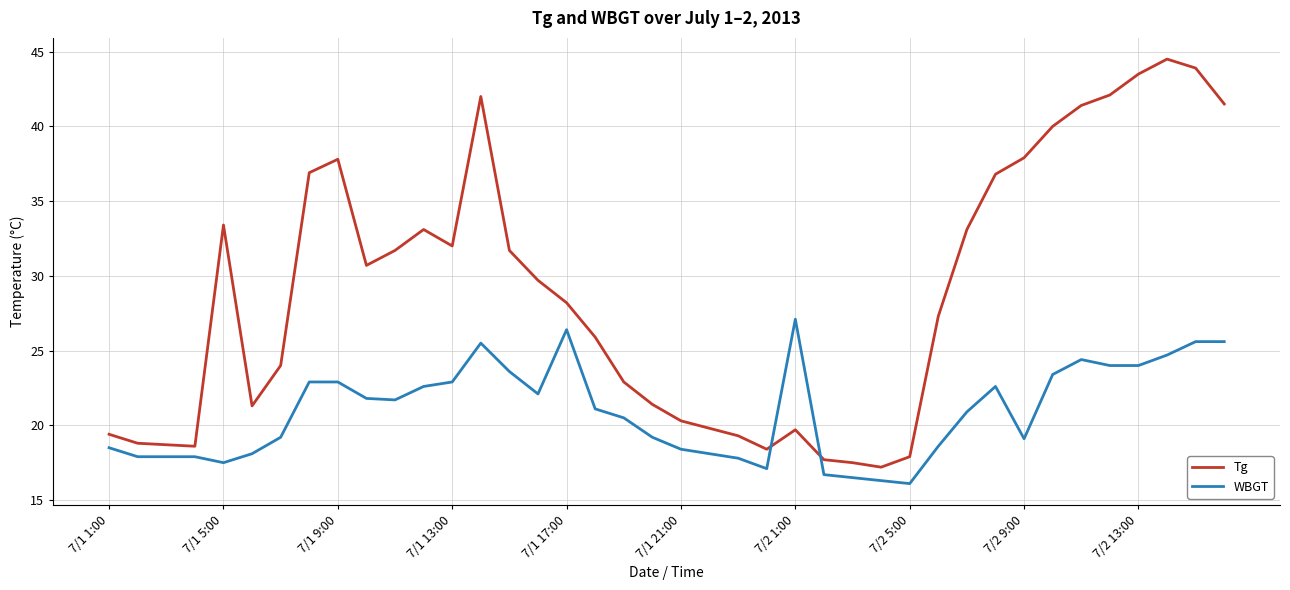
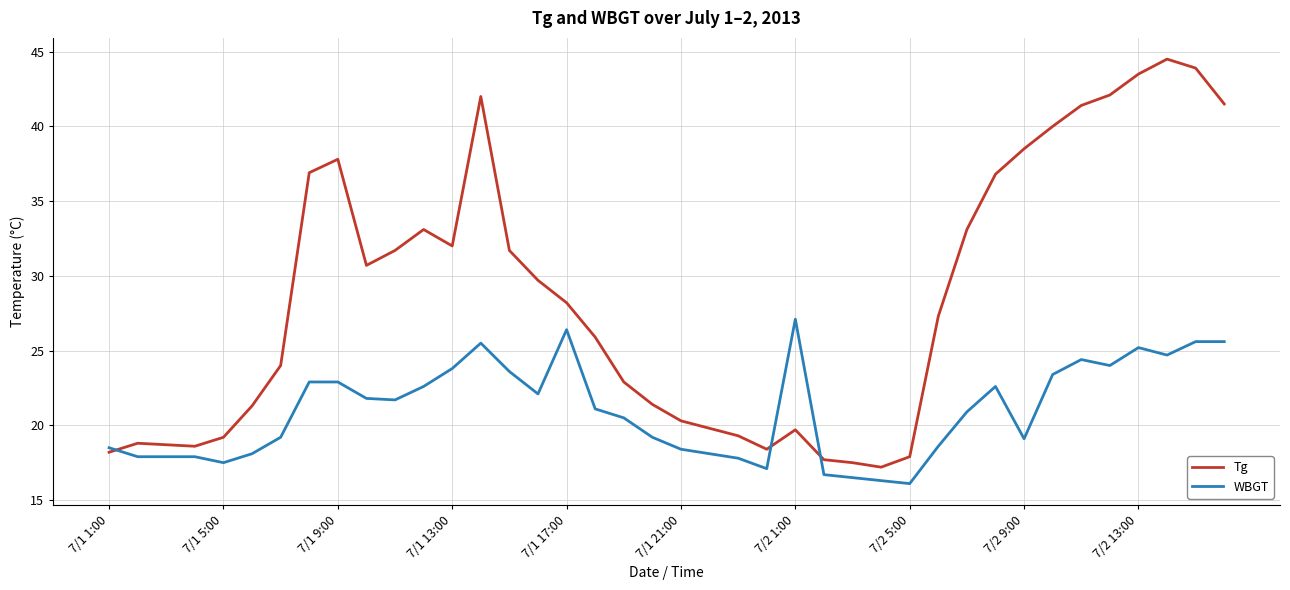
Tg, 7/1 1:00: 19.4 -> 18.2
Tg, 7/1 5:00: 33.4 -> 19.2
WBGT, 7/1 13:00: 22.9 -> 23.8
Tg, 7/2 9:00: 37.9 -> 38.5
WBGT, 7/2 13:00: 24.0 -> 25.2
